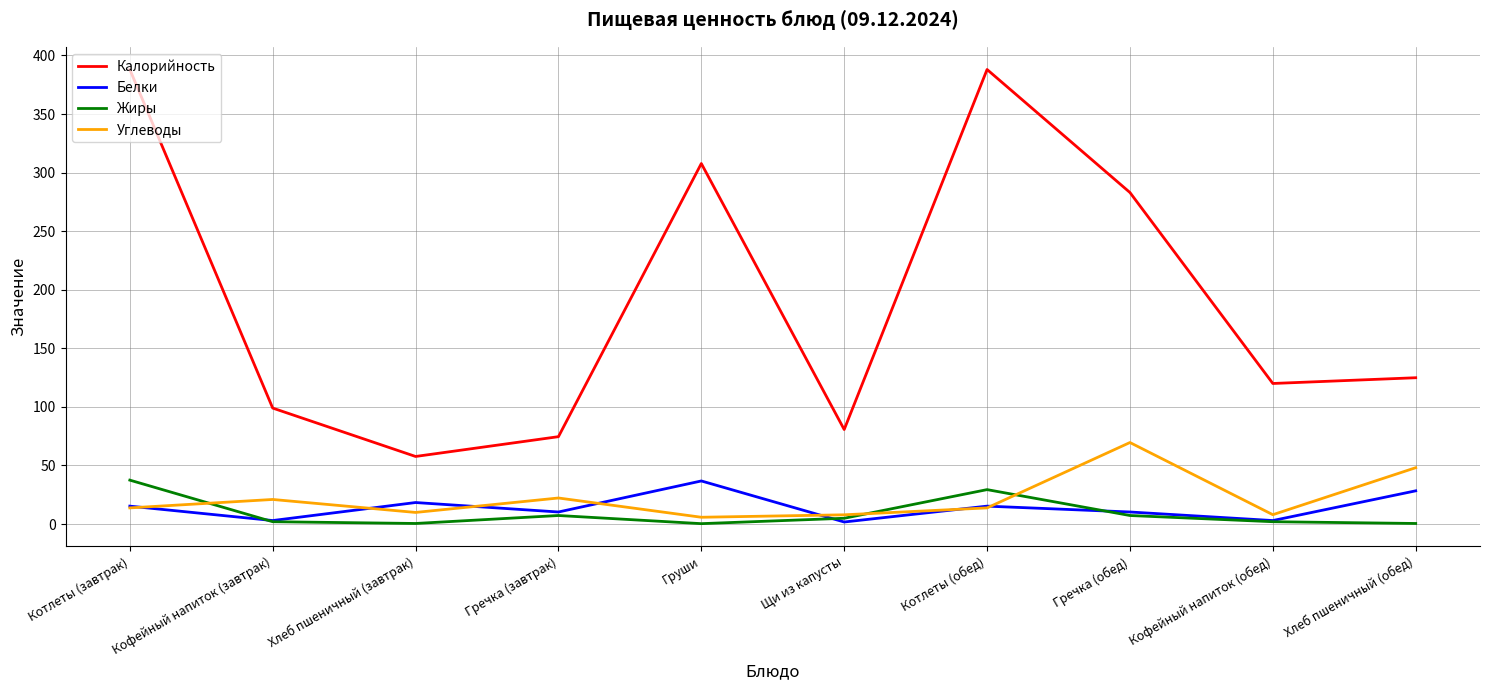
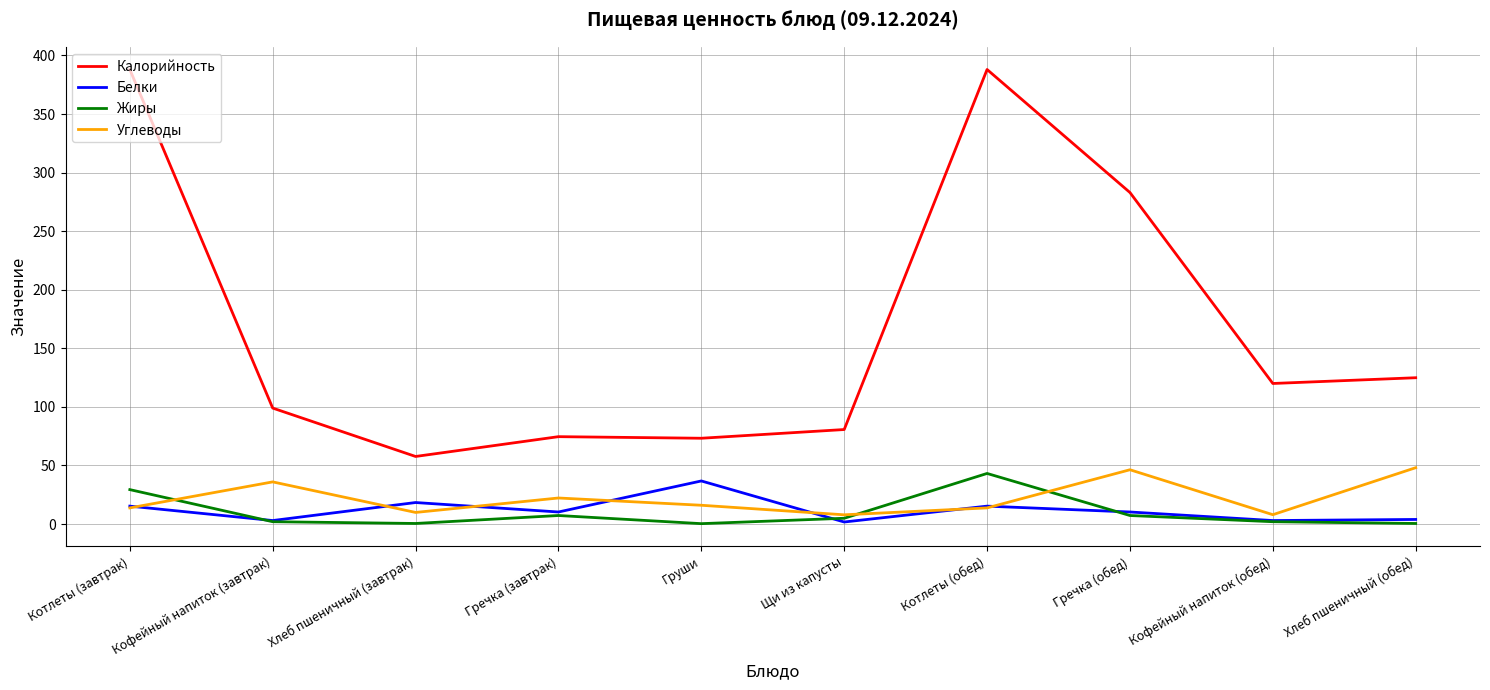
Жиры, Котлеты (завтрак): 38 -> 29
Углеводы, Кофейный напиток (завтрак): 21 -> 36
Калорийность, Груши: 308 -> 73
Углеводы, Груши: 6 -> 16
Жиры, Котлеты (обед): 29 -> 43
Углеводы, Гречка (обед): 70 -> 46
Белки, Хлеб пшеничный (обед): 28 -> 4
